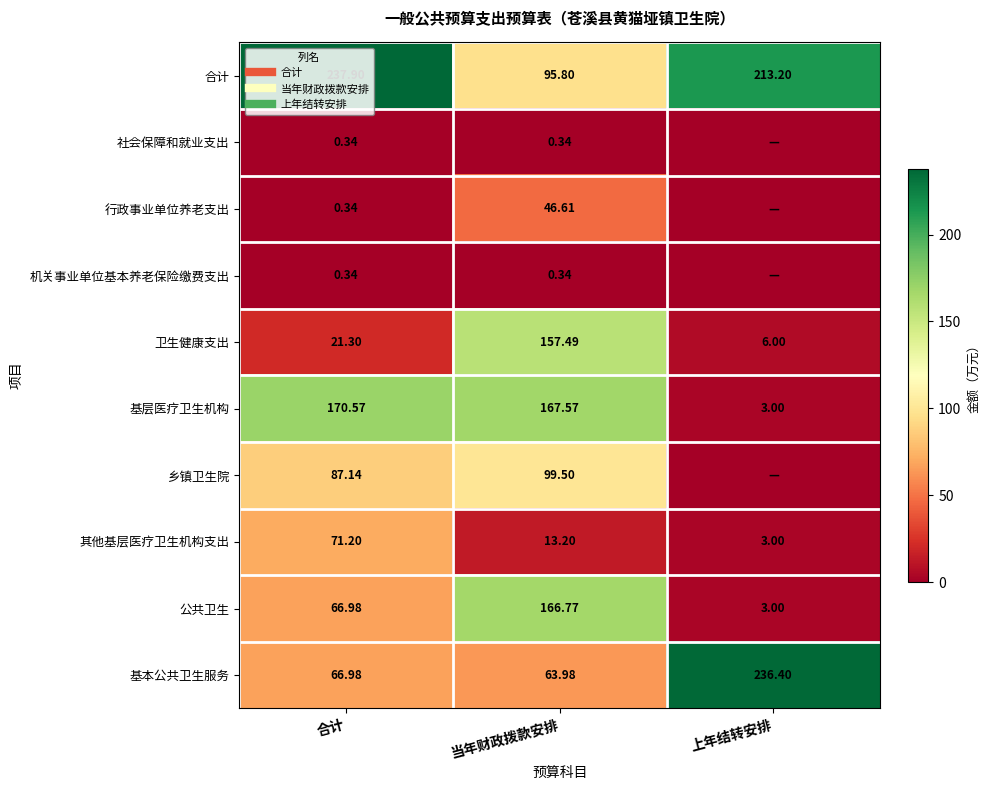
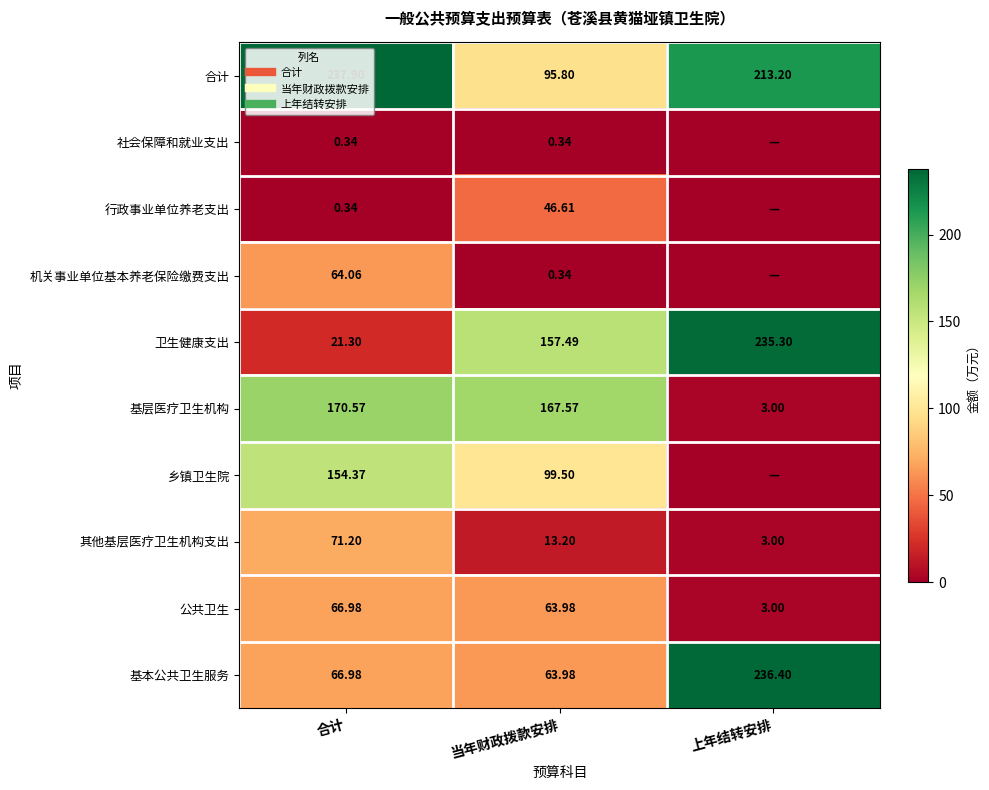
机关事业单位基本养老保险缴费支出, 合计: 0.34 -> 64.06
卫生健康支出, 上年结转安排: 6.00 -> 235.30
乡镇卫生院, 合计: 87.14 -> 154.37
公共卫生, 当年财政拨款安排: 166.77 -> 63.98
